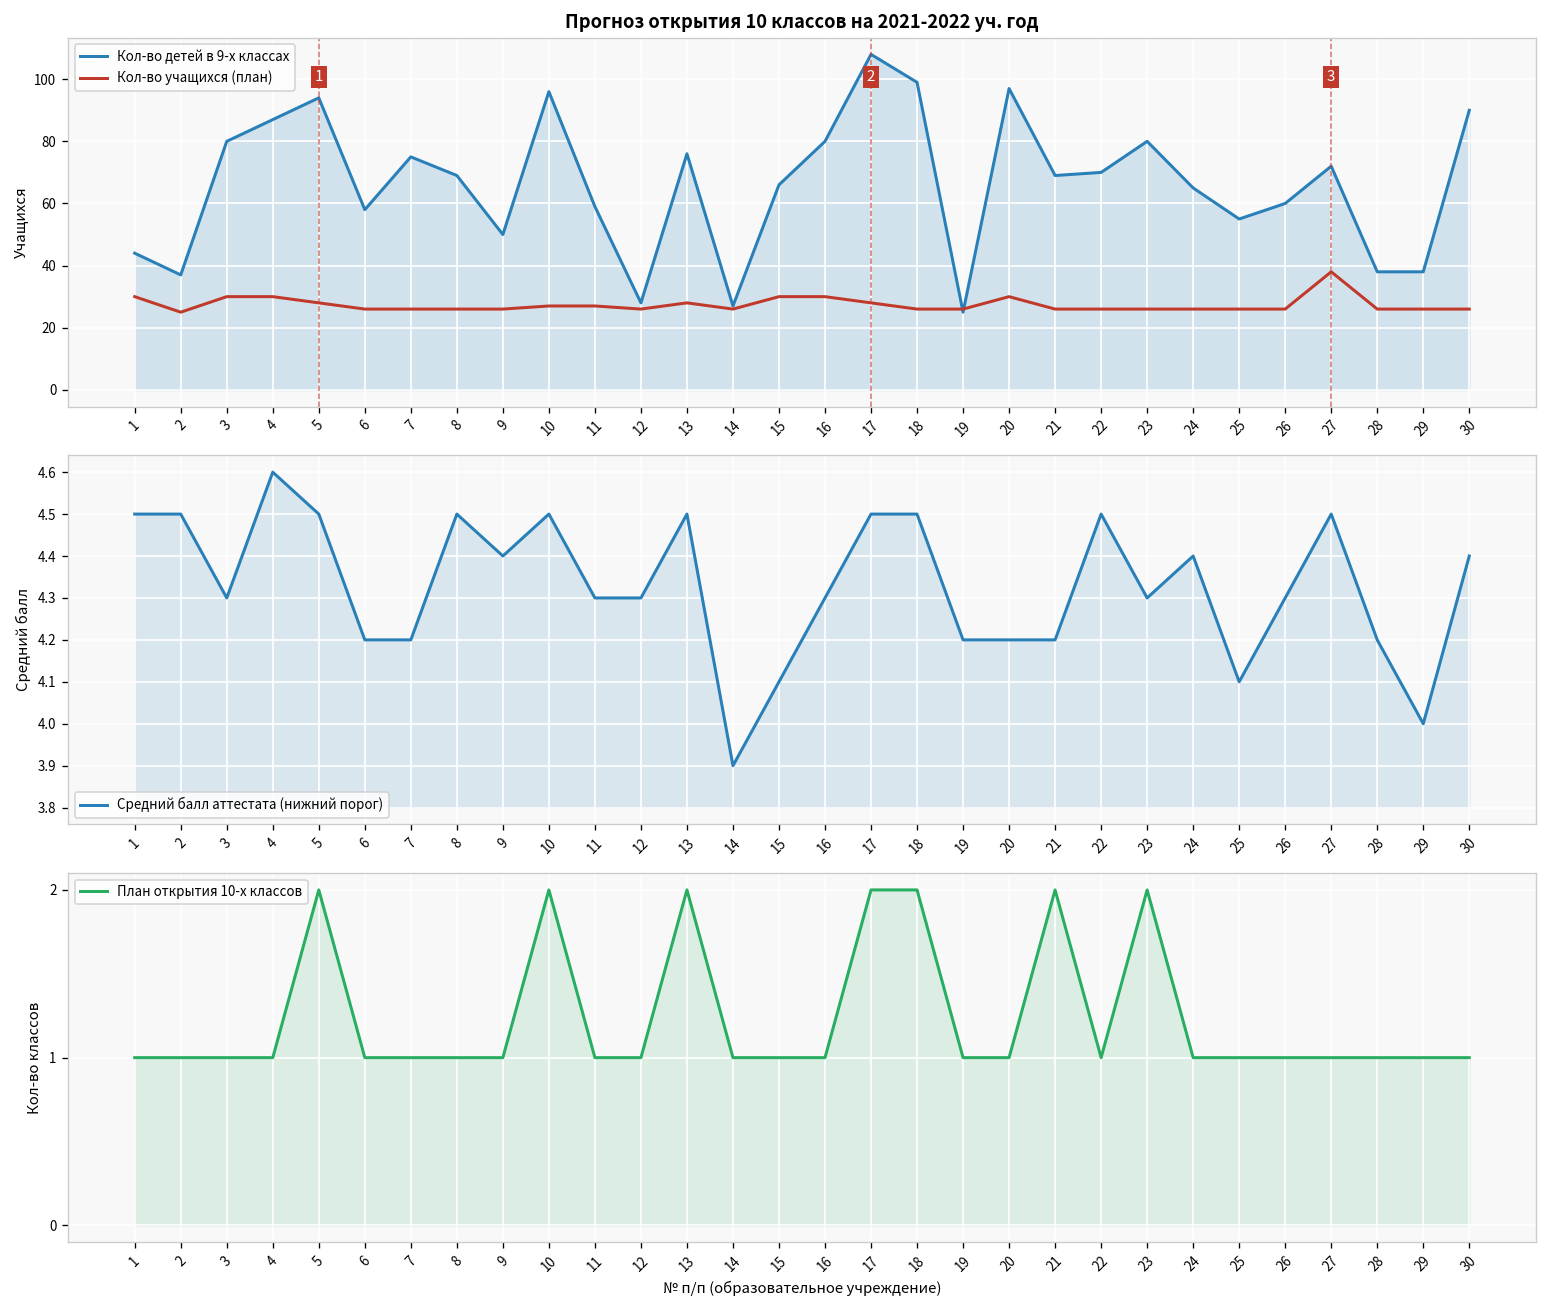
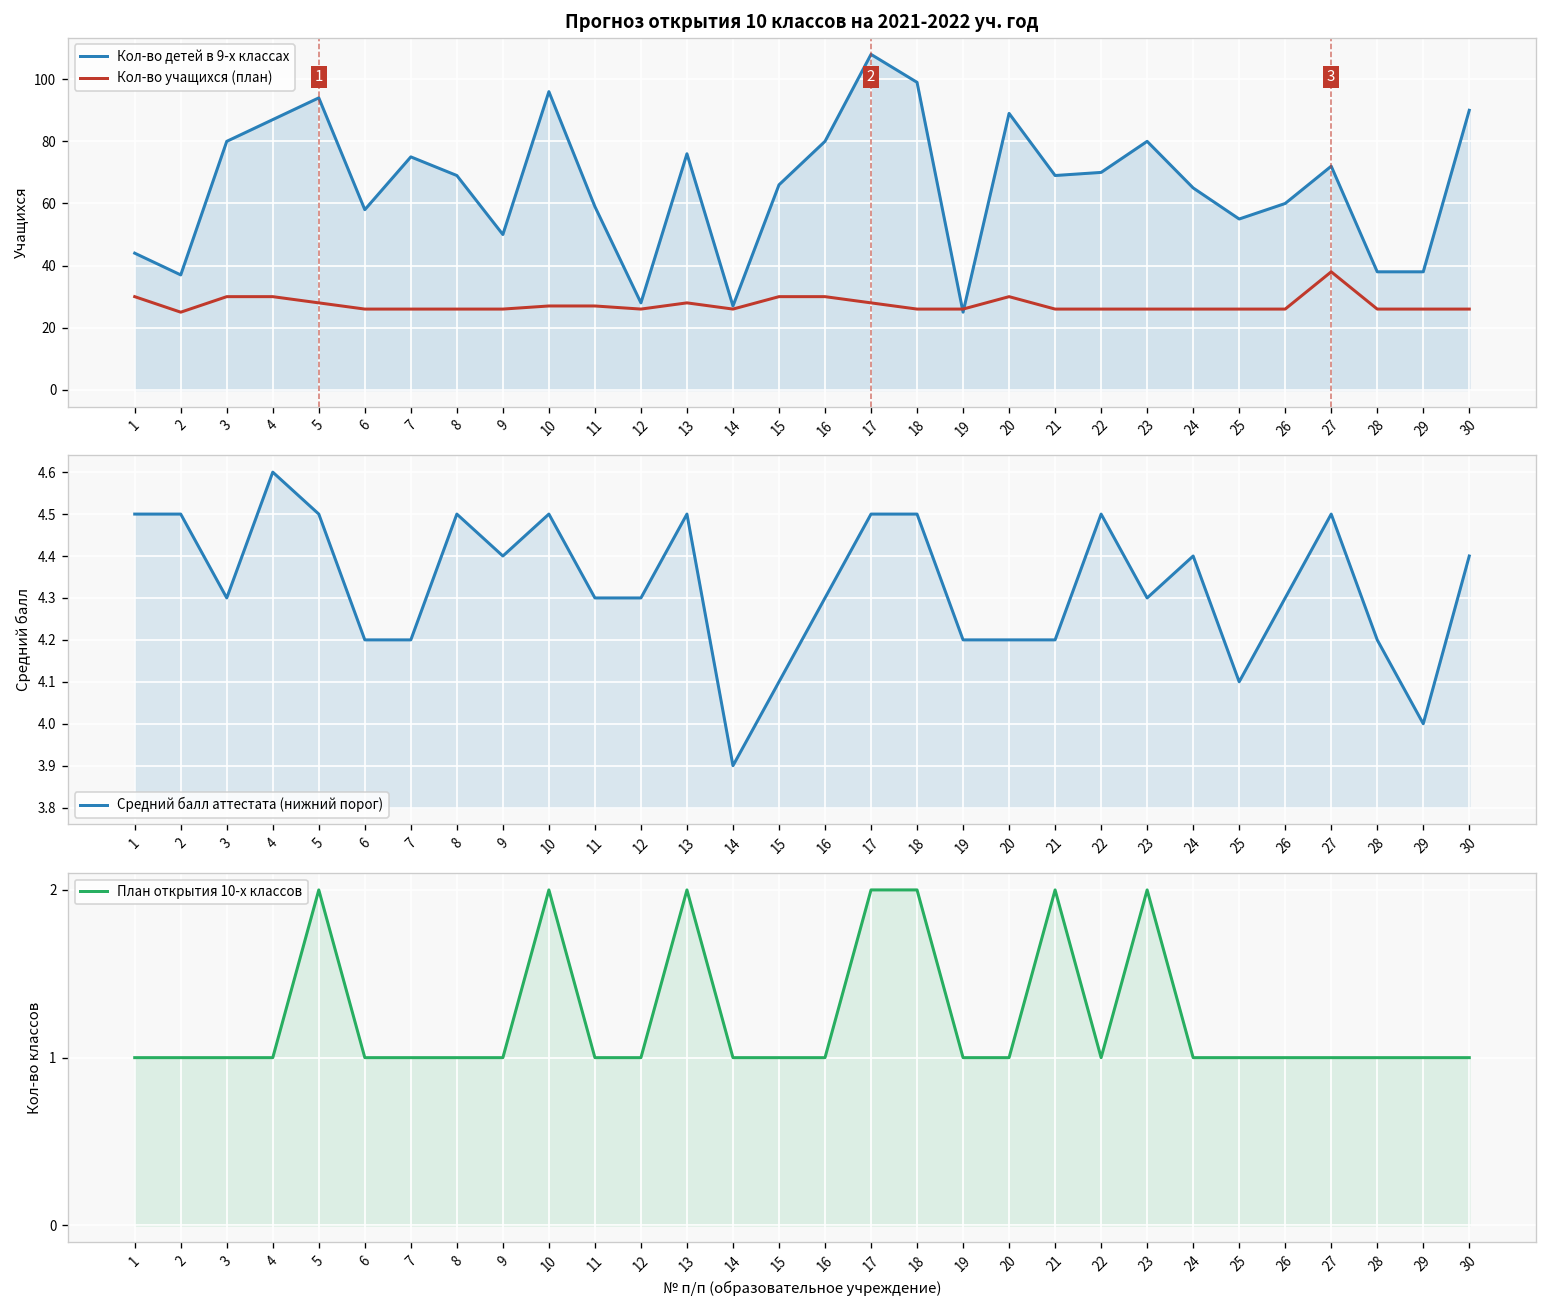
Прогноз открытия 10 классов на 2021-2022 уч. год, Кол-во детей в 9-х классах, 20: 97 -> 89
